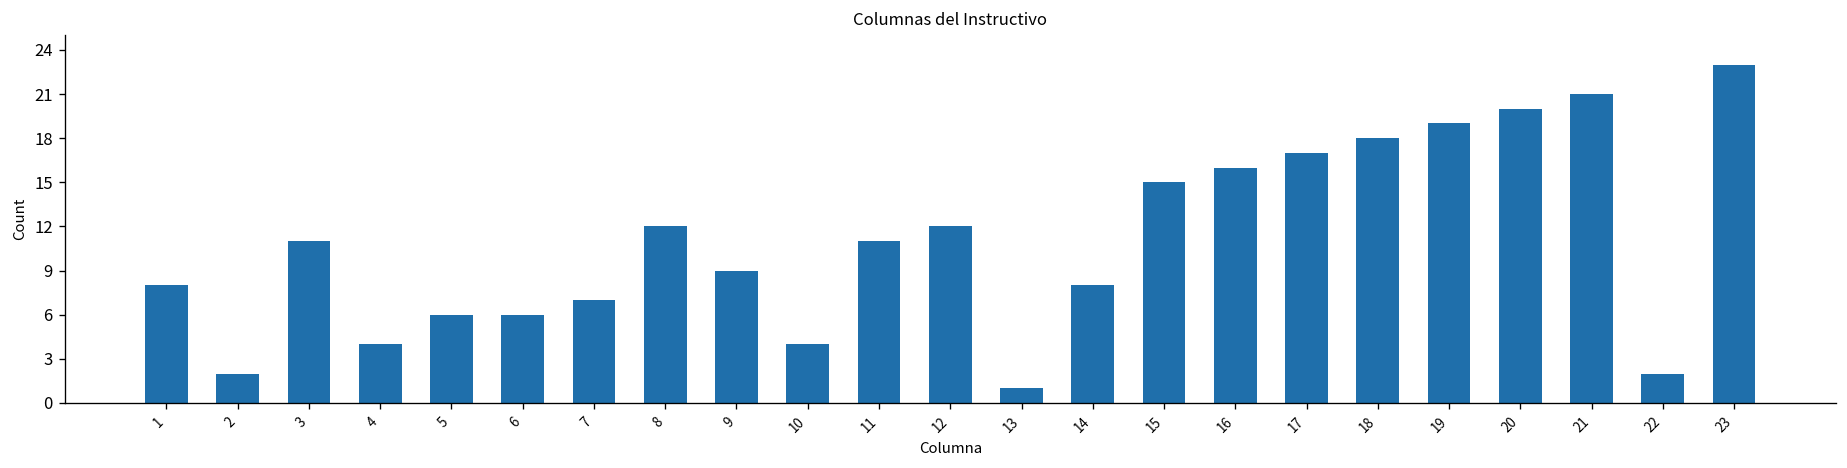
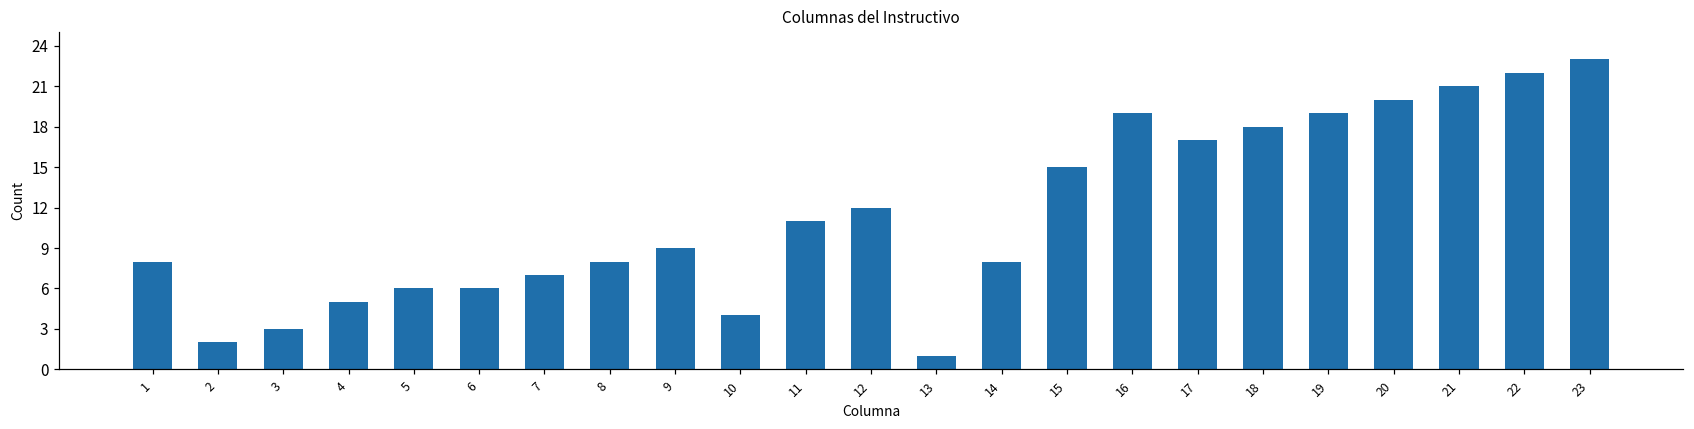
3: 11 -> 3
4: 4 -> 5
8: 12 -> 8
16: 16 -> 19
22: 2 -> 22
